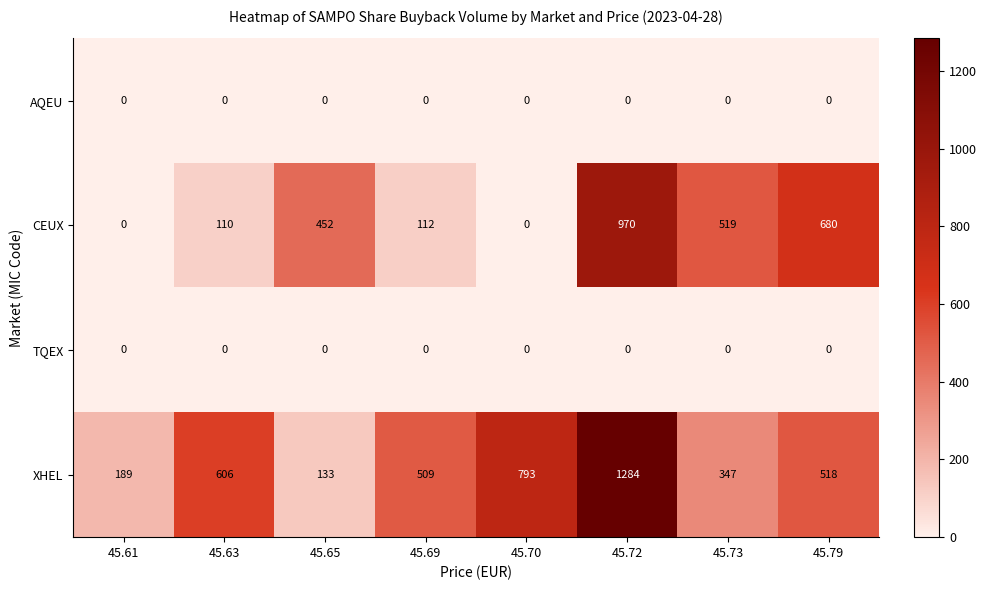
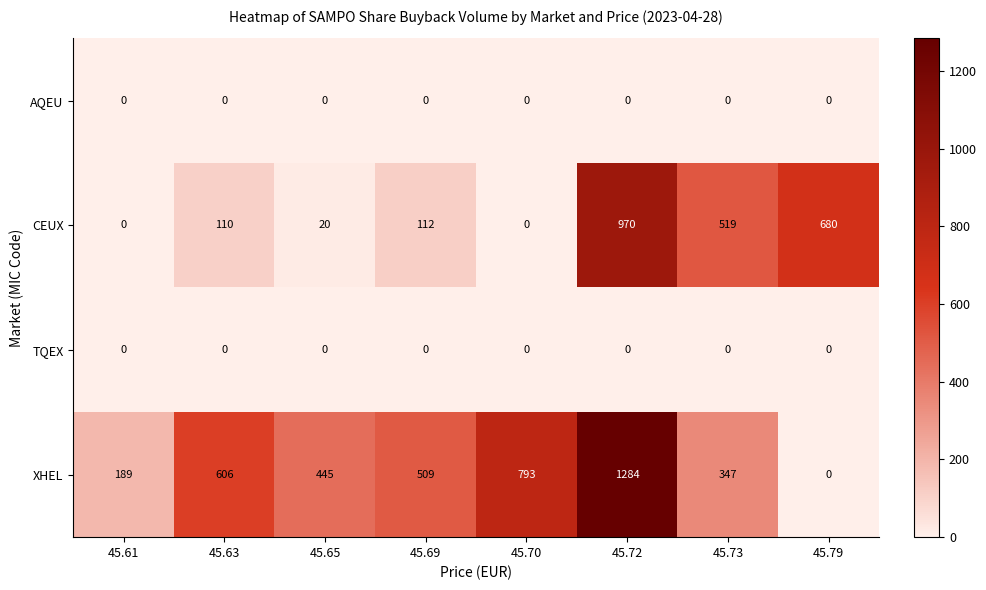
CEUX, 45.65: 452 -> 20
XHEL, 45.65: 133 -> 445
XHEL, 45.79: 518 -> 0
